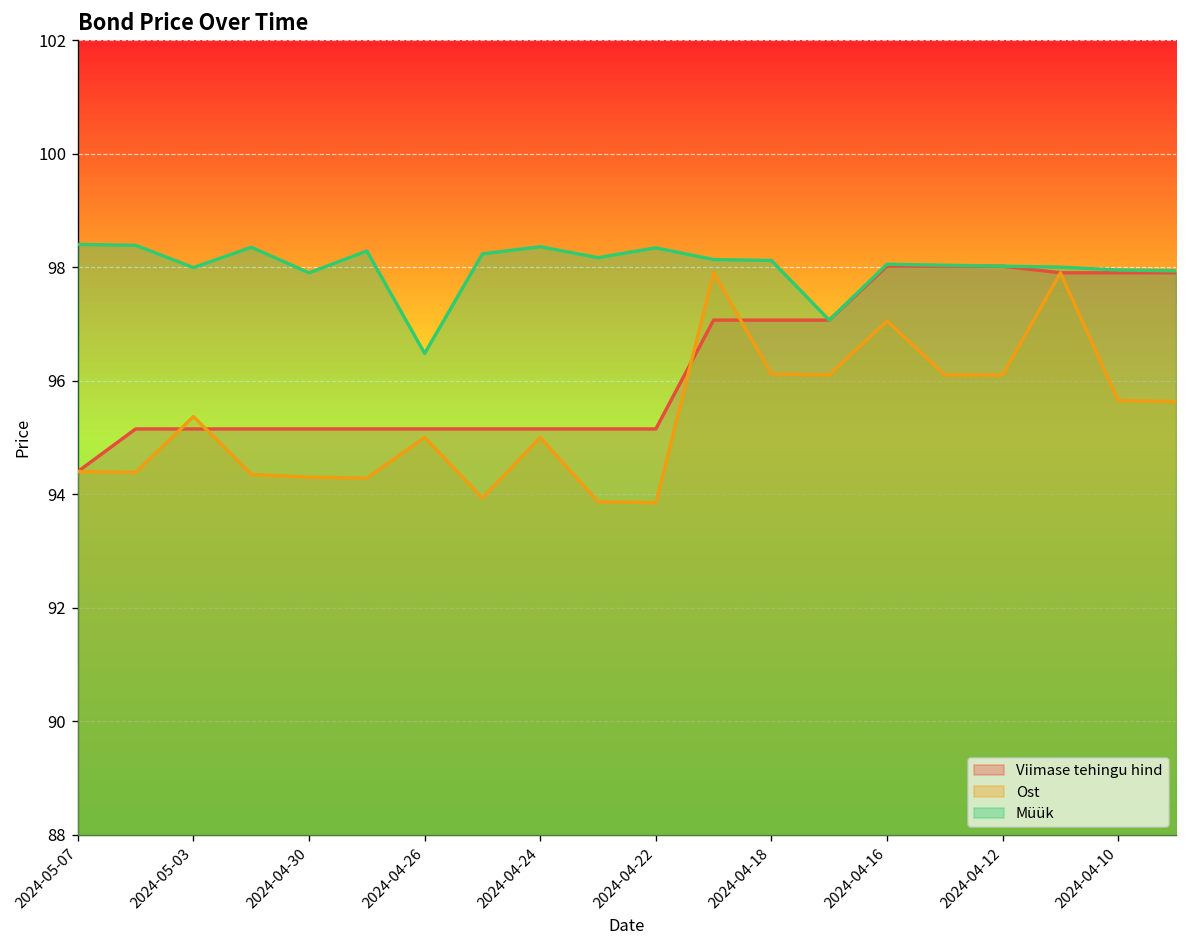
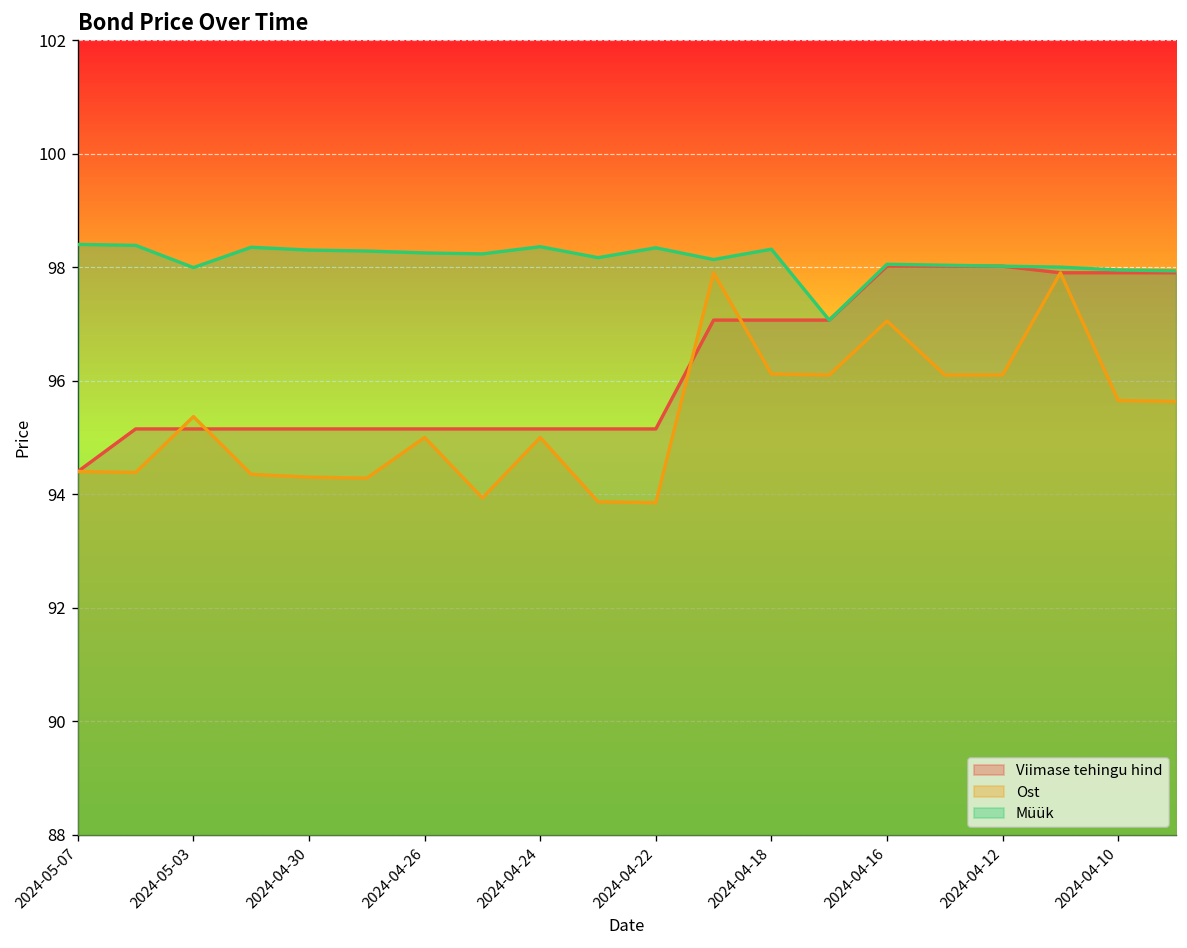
Müük, 2024-04-30: 97.9 -> 98.3
Müük, 2024-04-26: 96.5 -> 98.3
Müük, 2024-04-18: 98.1 -> 98.3
